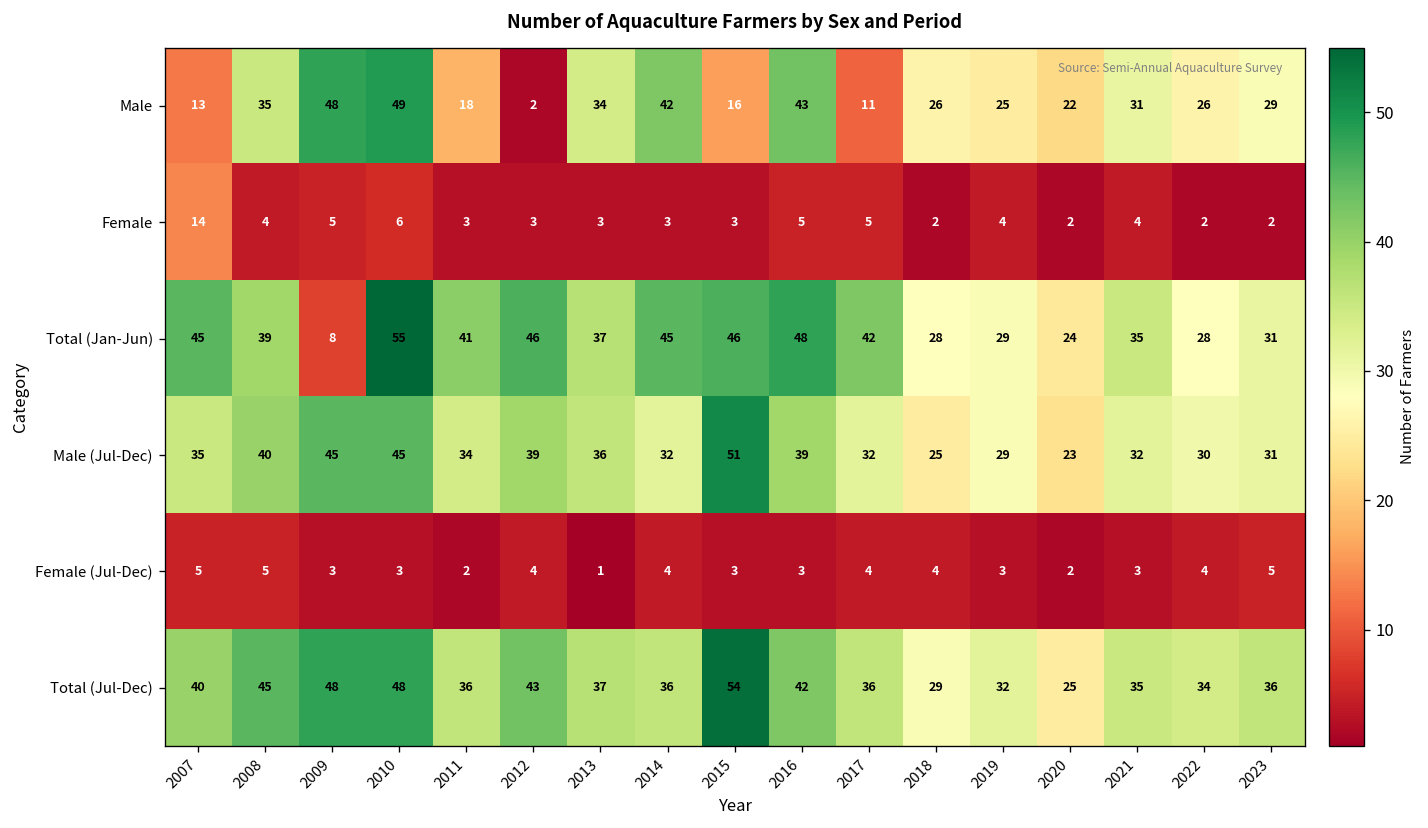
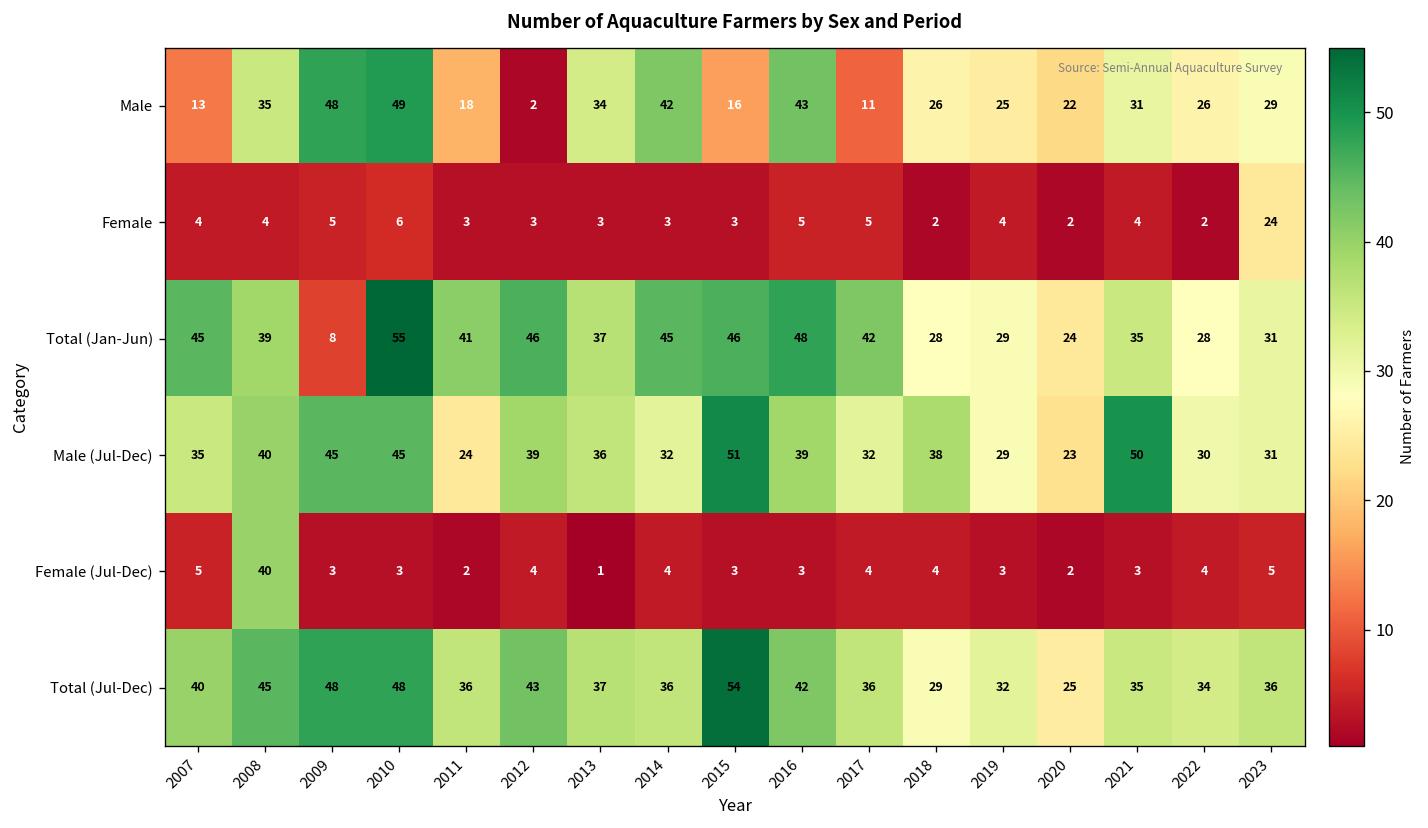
Female, 2007: 14 -> 4
Female, 2023: 2 -> 24
Male (Jul-Dec), 2011: 34 -> 24
Male (Jul-Dec), 2018: 25 -> 38
Male (Jul-Dec), 2021: 32 -> 50
Female (Jul-Dec), 2008: 5 -> 40
